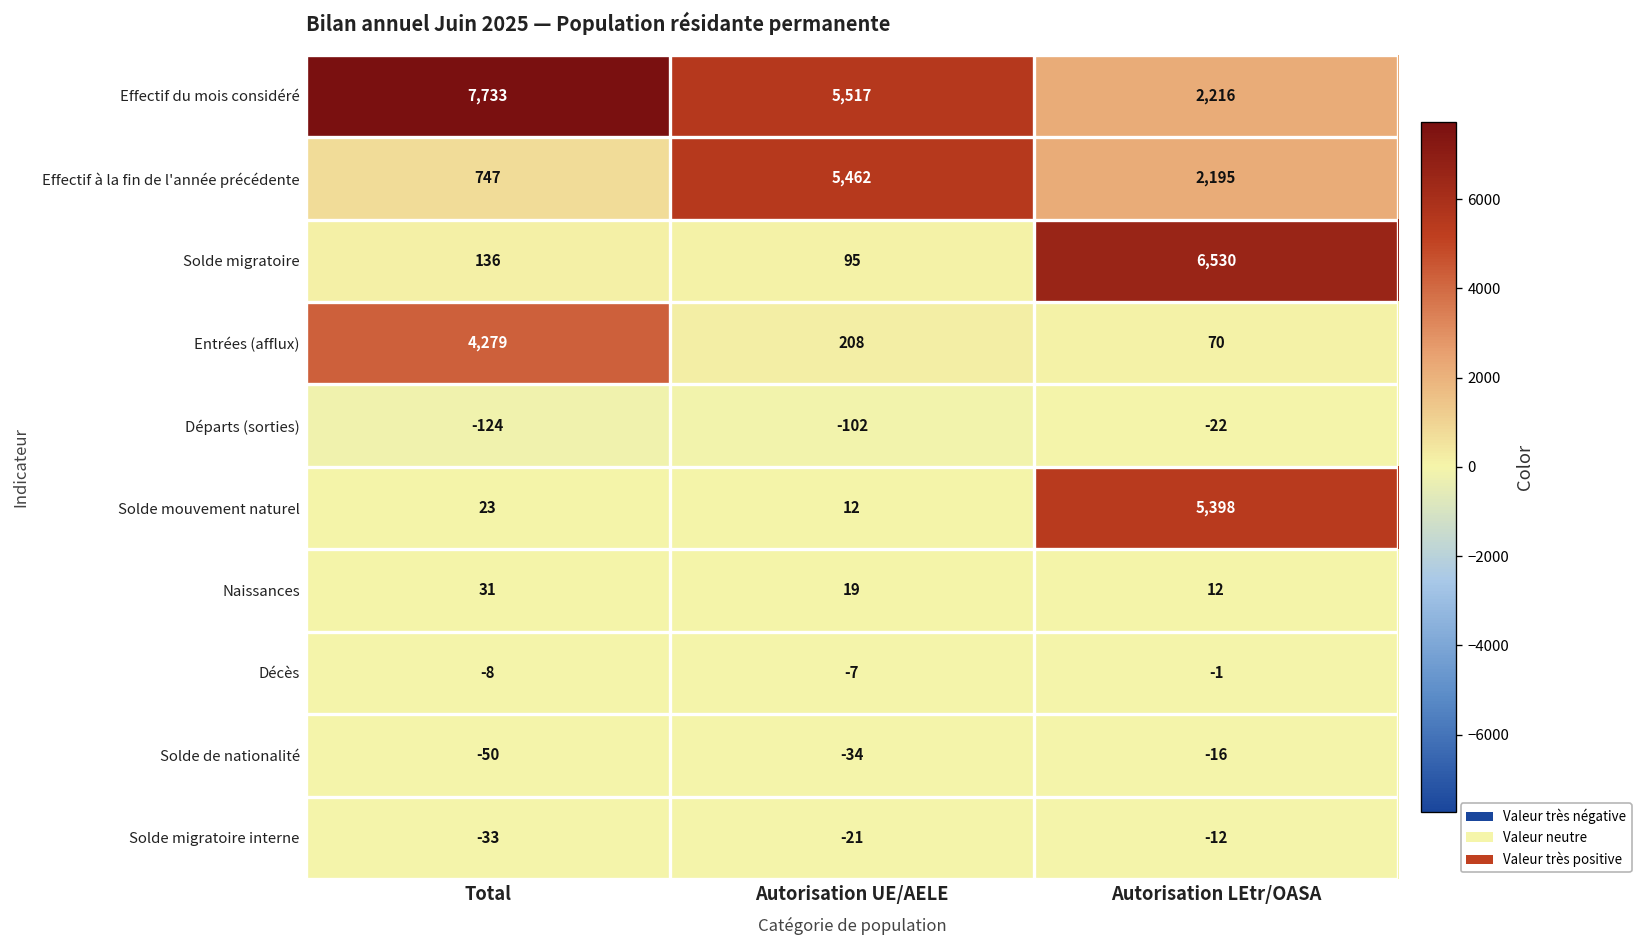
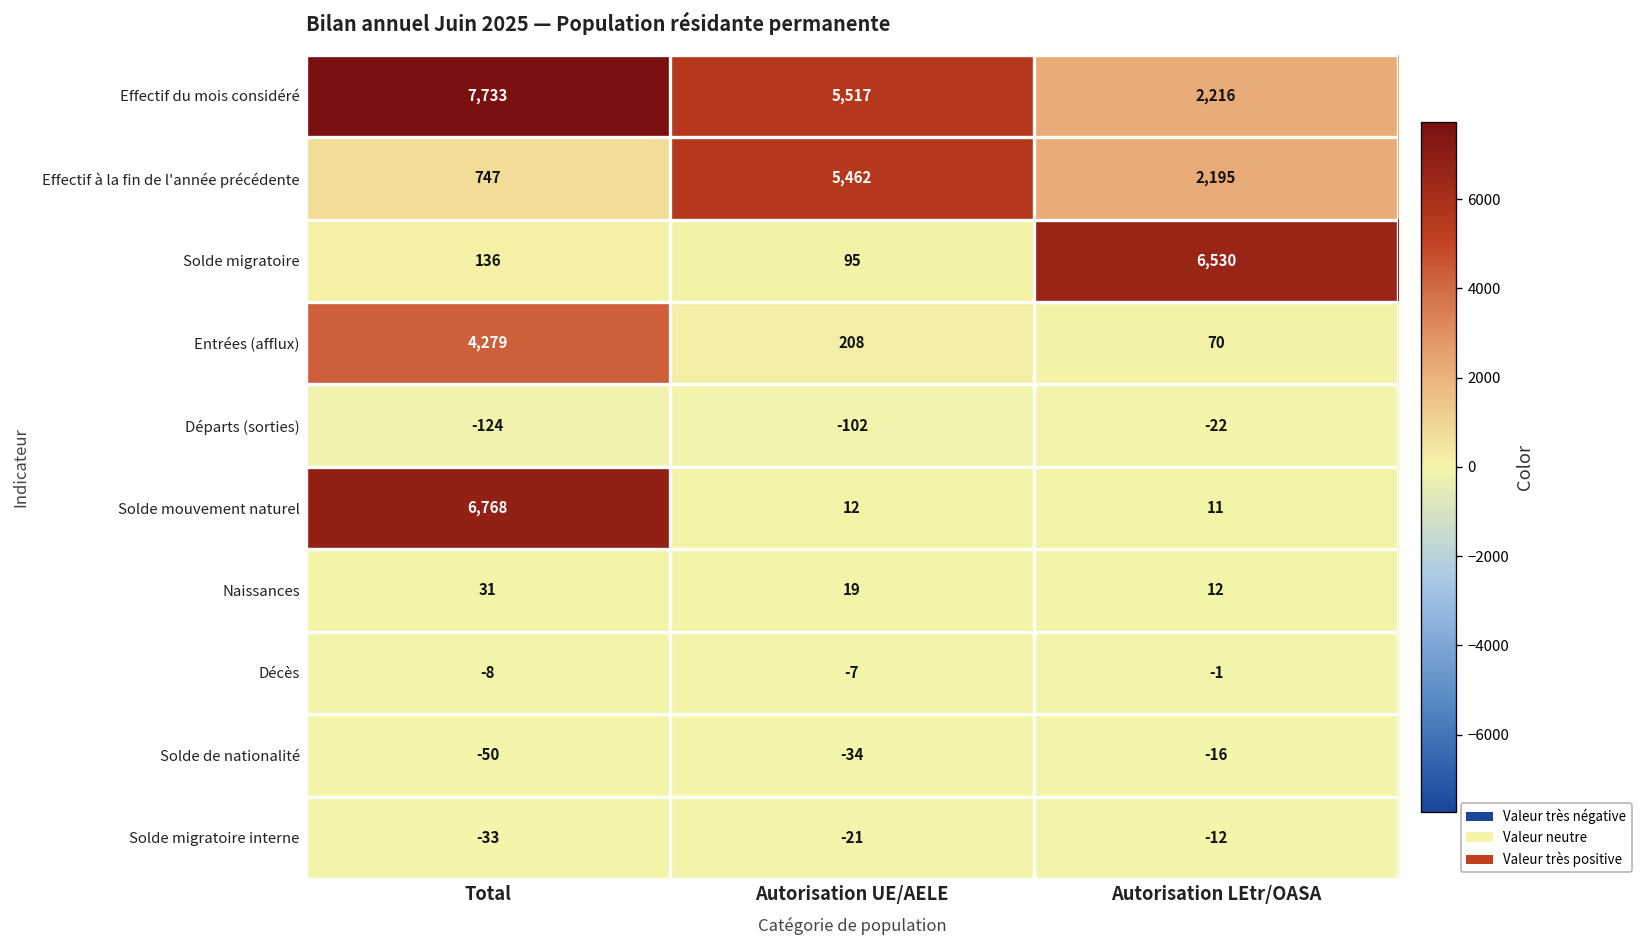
Solde mouvement naturel, Total: 23 -> 6,768
Solde mouvement naturel, Autorisation LEtr/OASA: 5,398 -> 11
